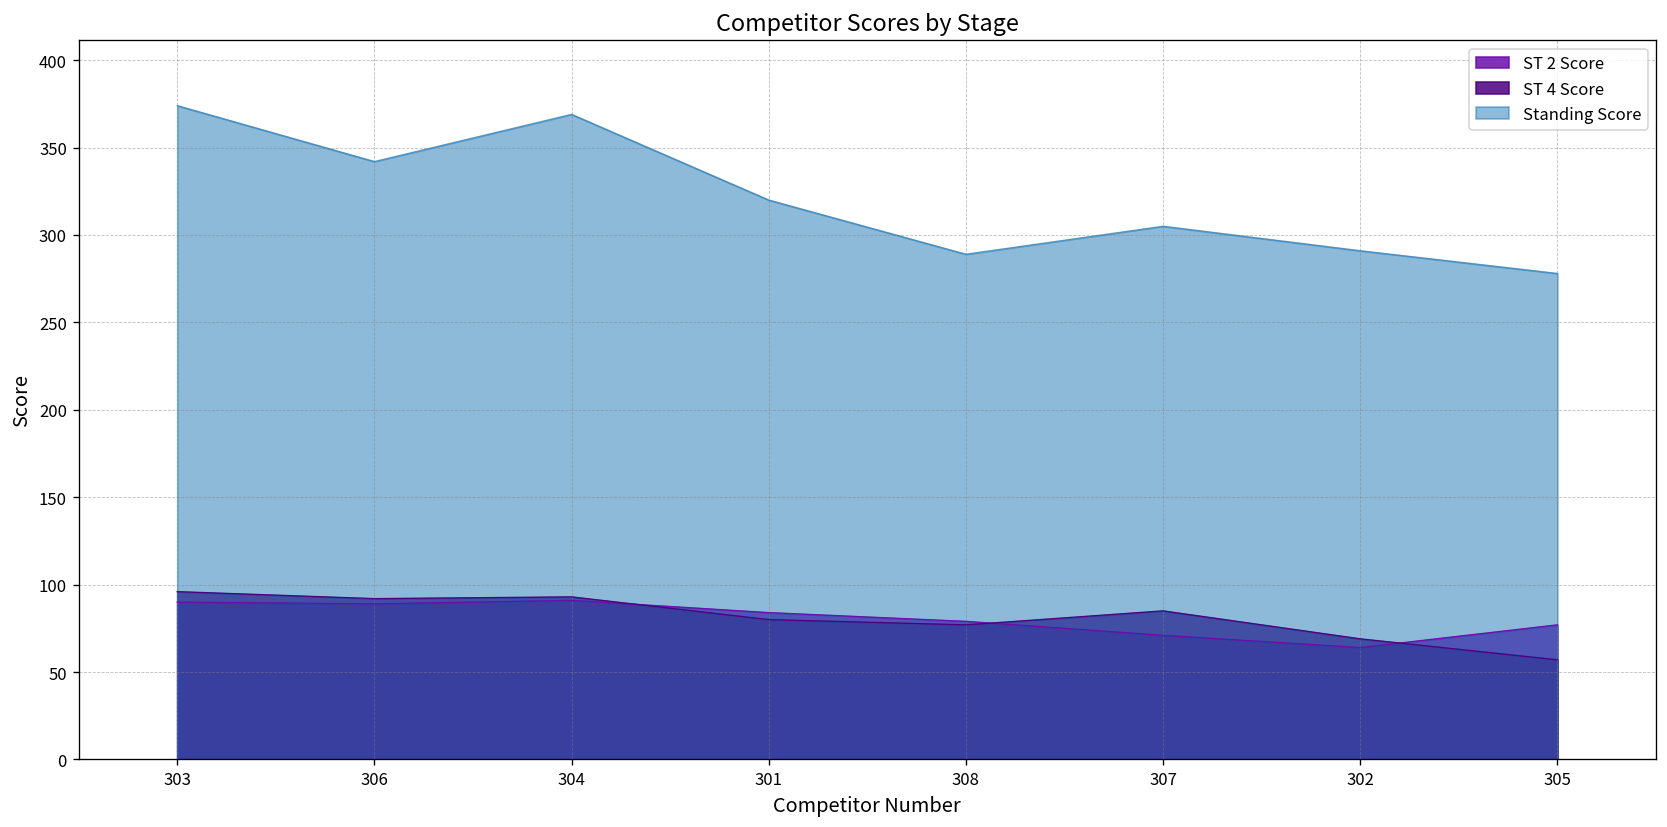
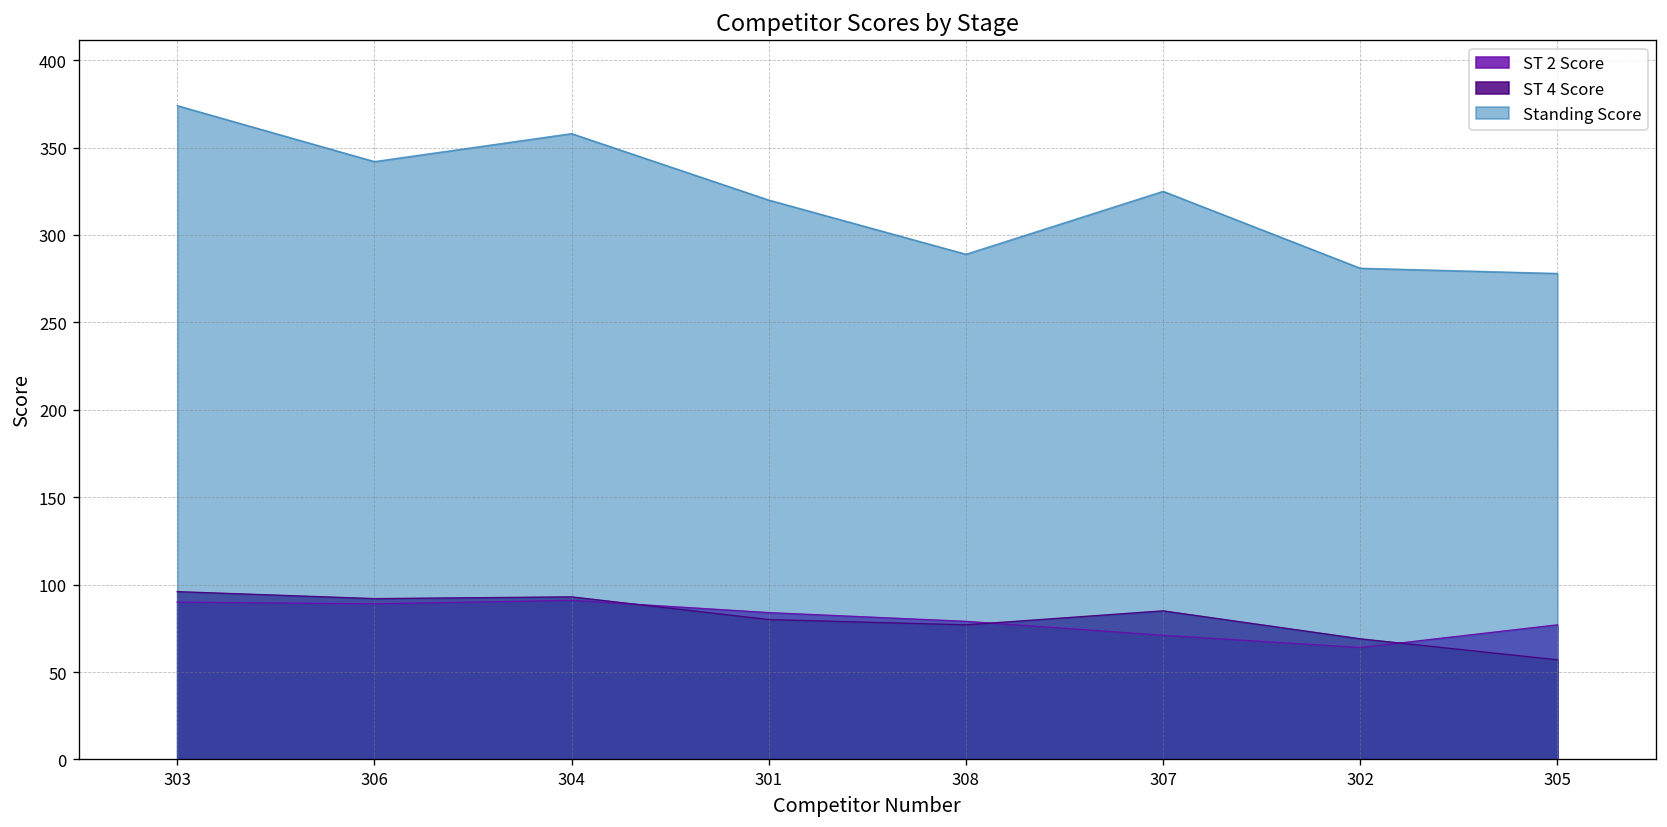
Standing Score, 304: 369 -> 358
Standing Score, 307: 305 -> 325
Standing Score, 302: 291 -> 281
